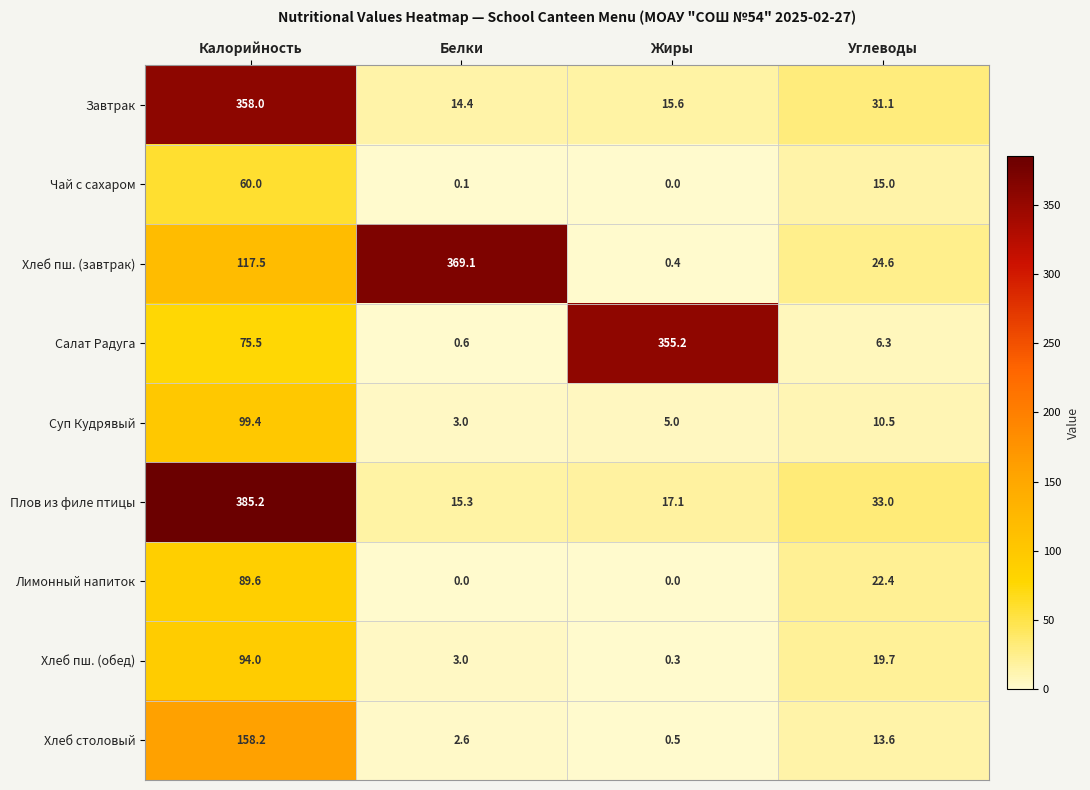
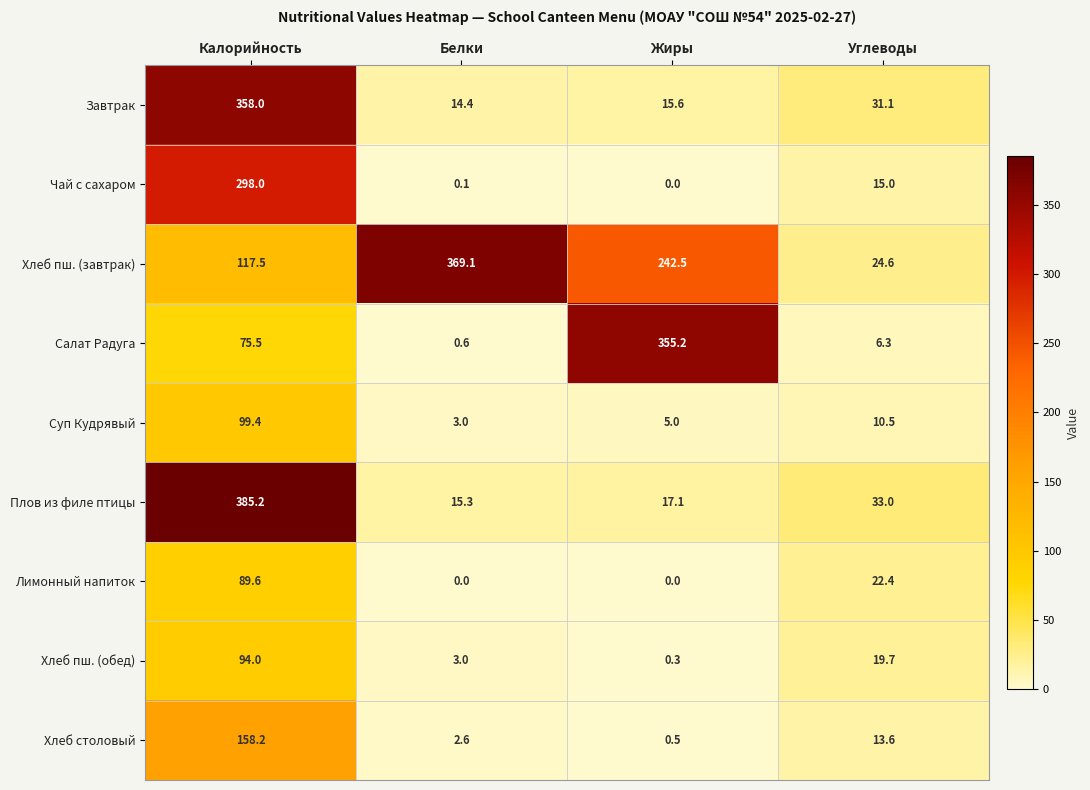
Чай с сахаром, Калорийность: 60.0 -> 298.0
Хлеб пш. (завтрак), Жиры: 0.4 -> 242.5
